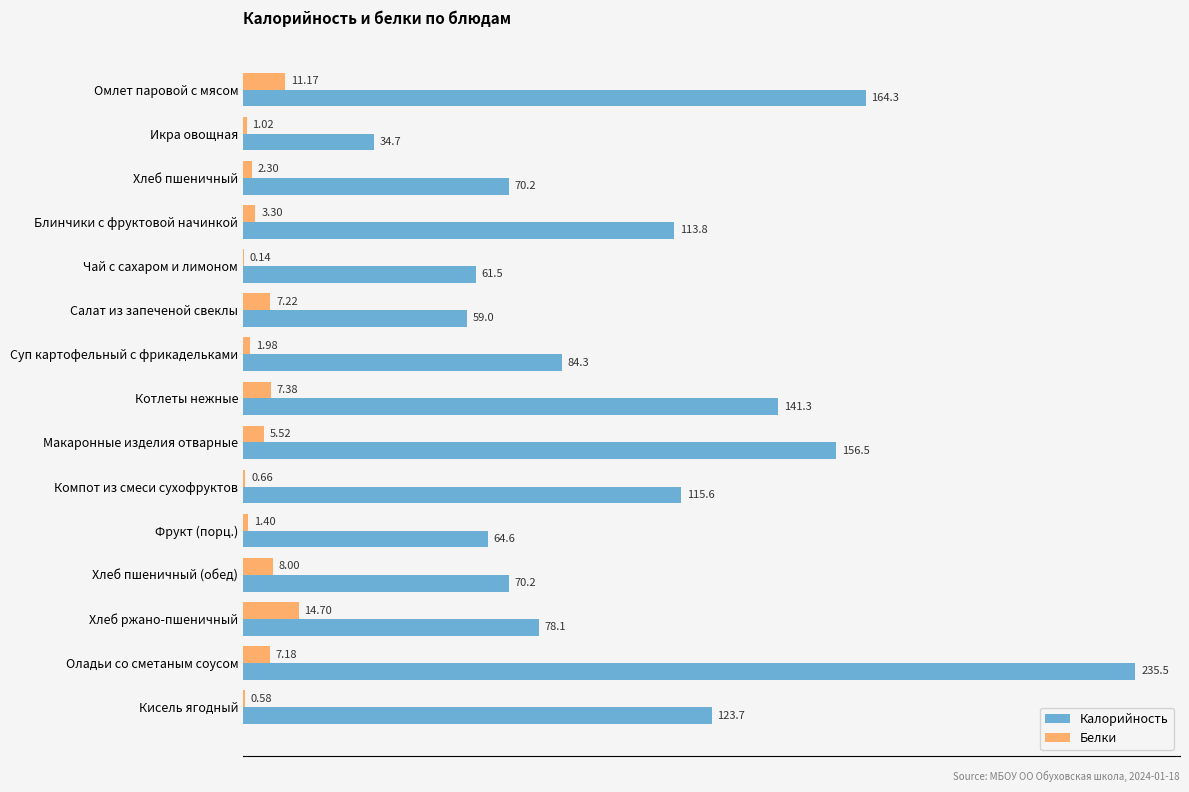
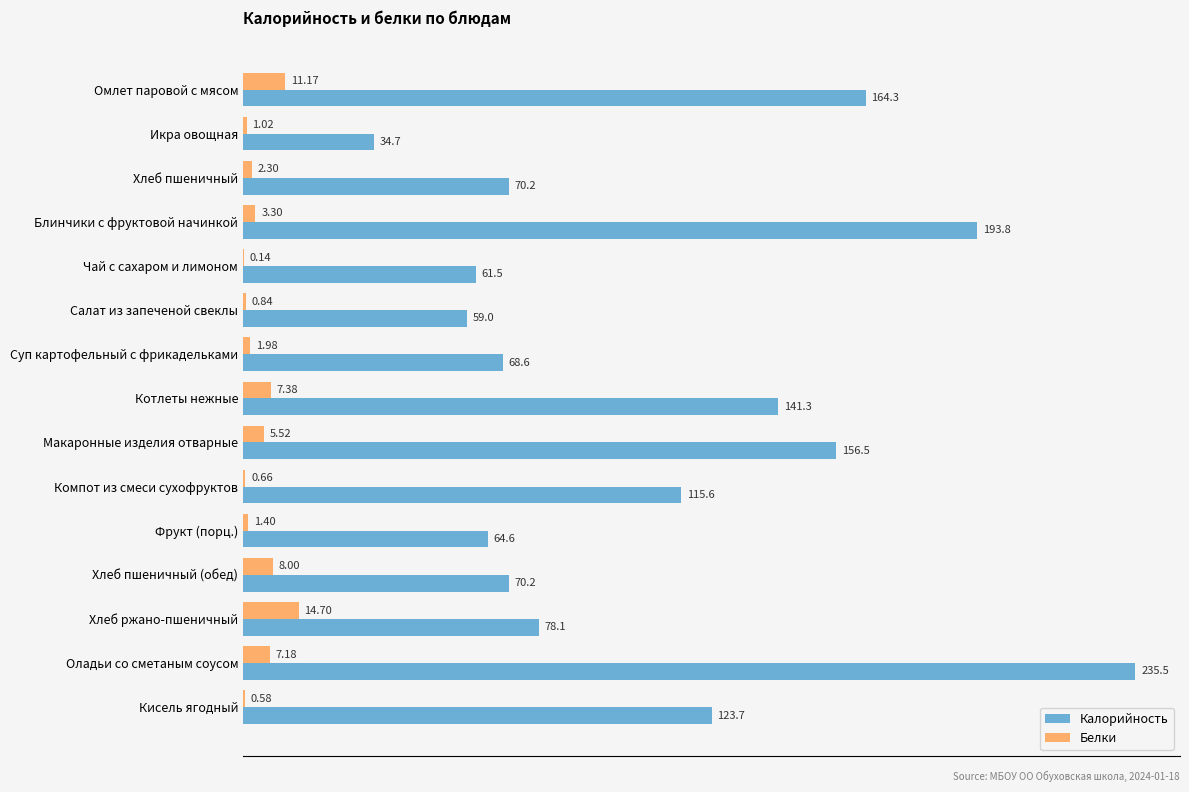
Калорийность, Блинчики с фруктовой начинкой: 113.8 -> 193.8
Белки, Салат из запеченой свеклы: 7.22 -> 0.84
Калорийность, Суп картофельный с фрикадельками: 84.3 -> 68.6
